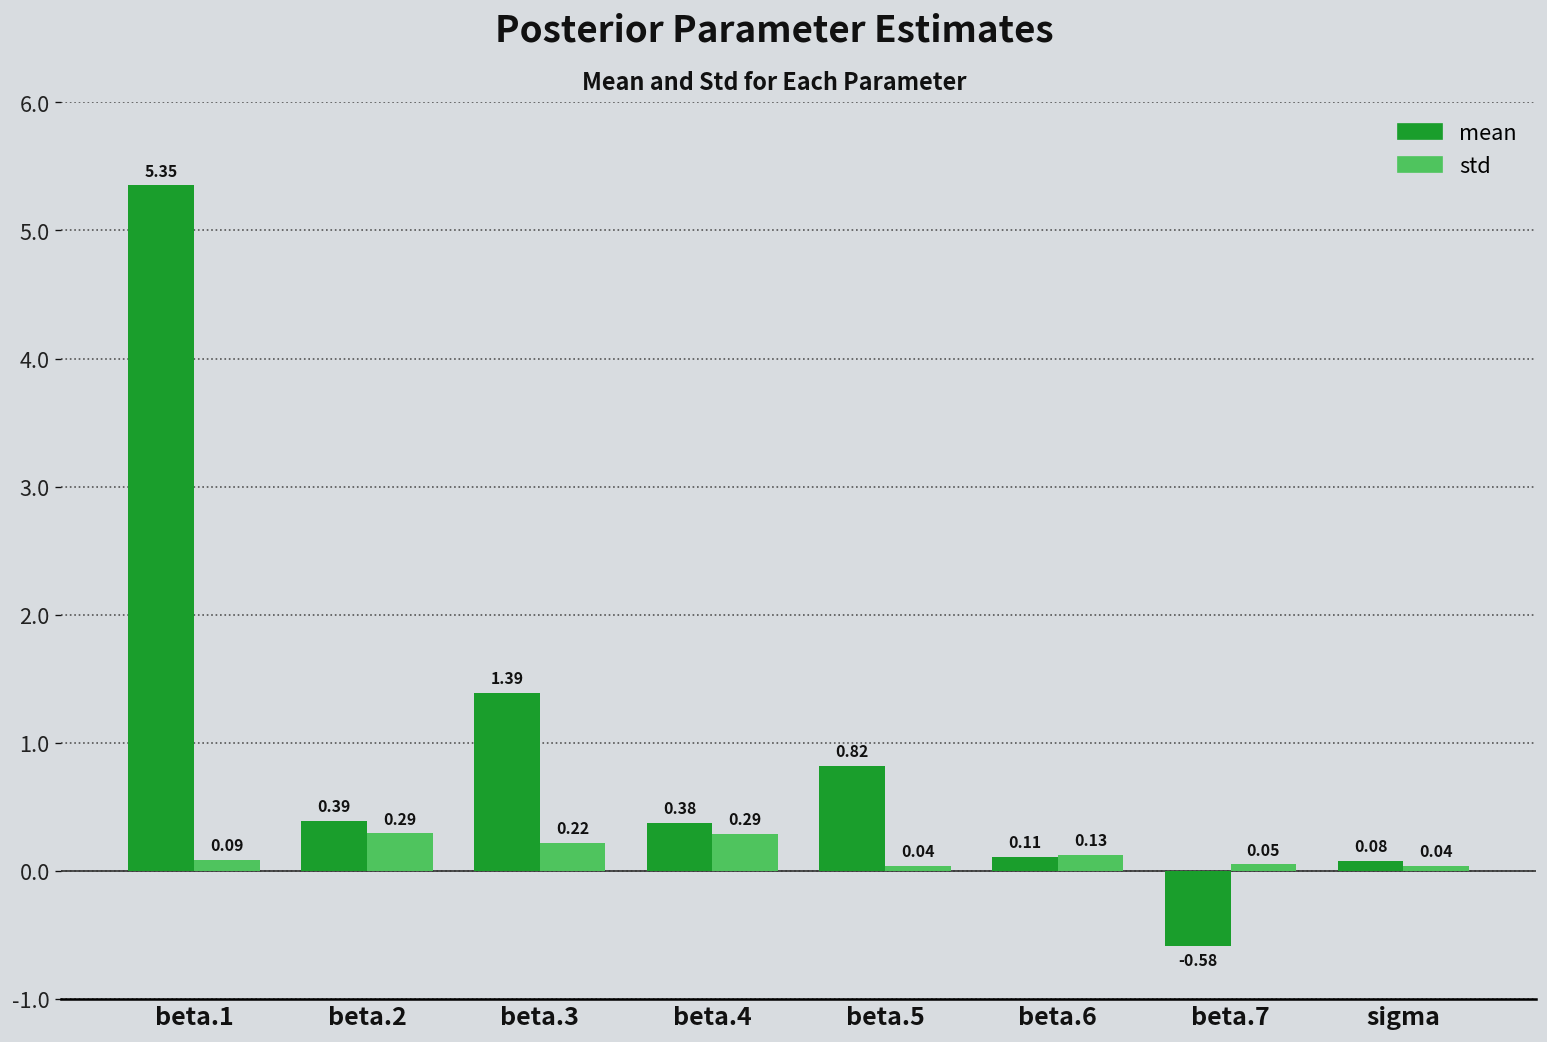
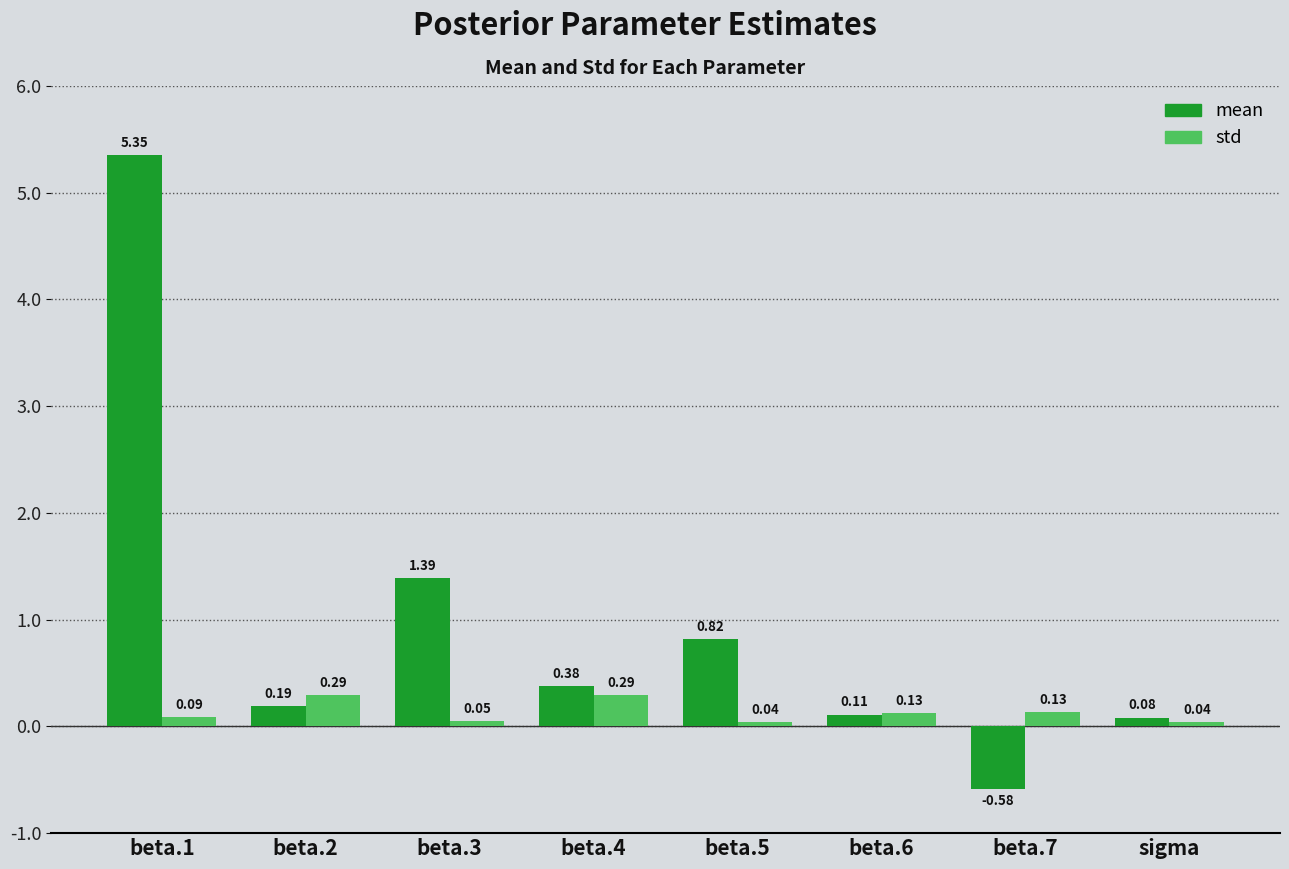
mean, beta.2: 0.39 -> 0.19
std, beta.3: 0.22 -> 0.05
std, beta.7: 0.05 -> 0.13
